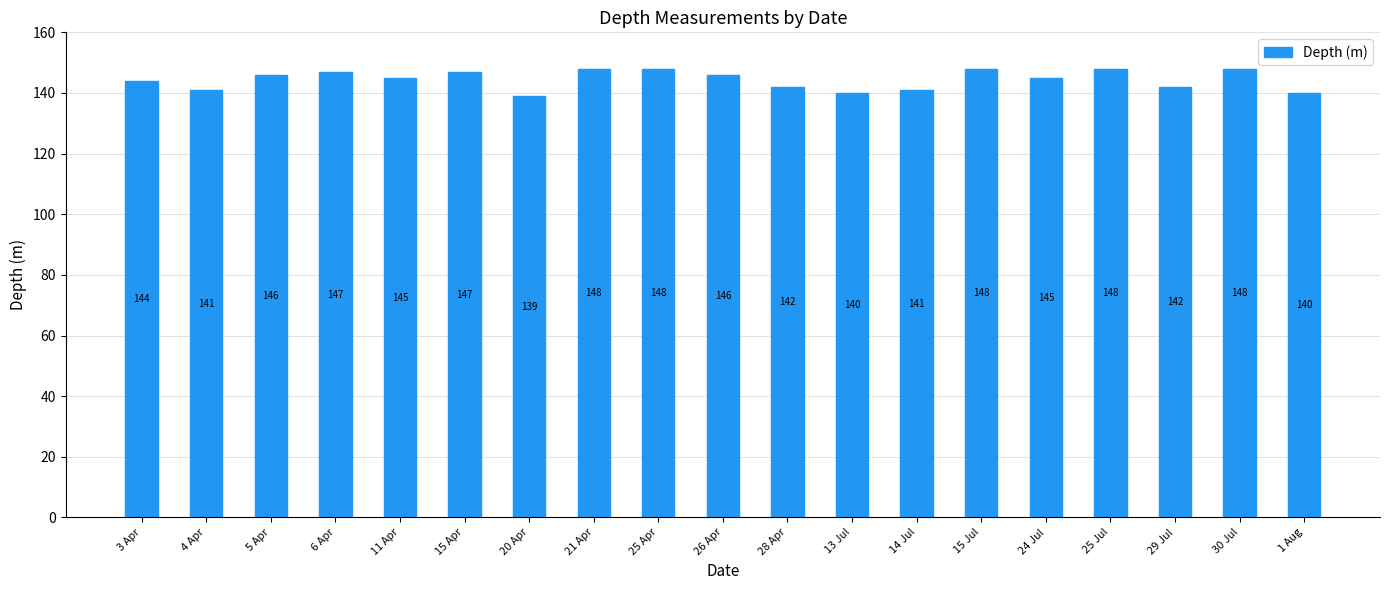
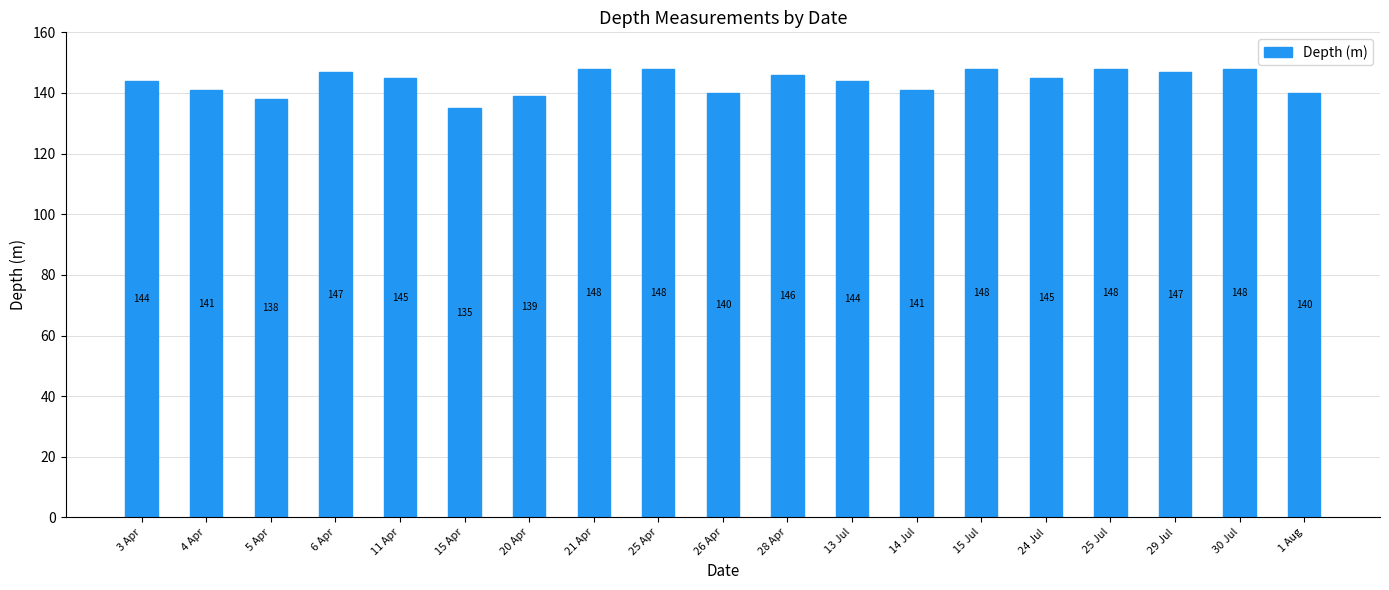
5 Apr: 146 -> 138
15 Apr: 147 -> 135
26 Apr: 146 -> 140
28 Apr: 142 -> 146
13 Jul: 140 -> 144
29 Jul: 142 -> 147
